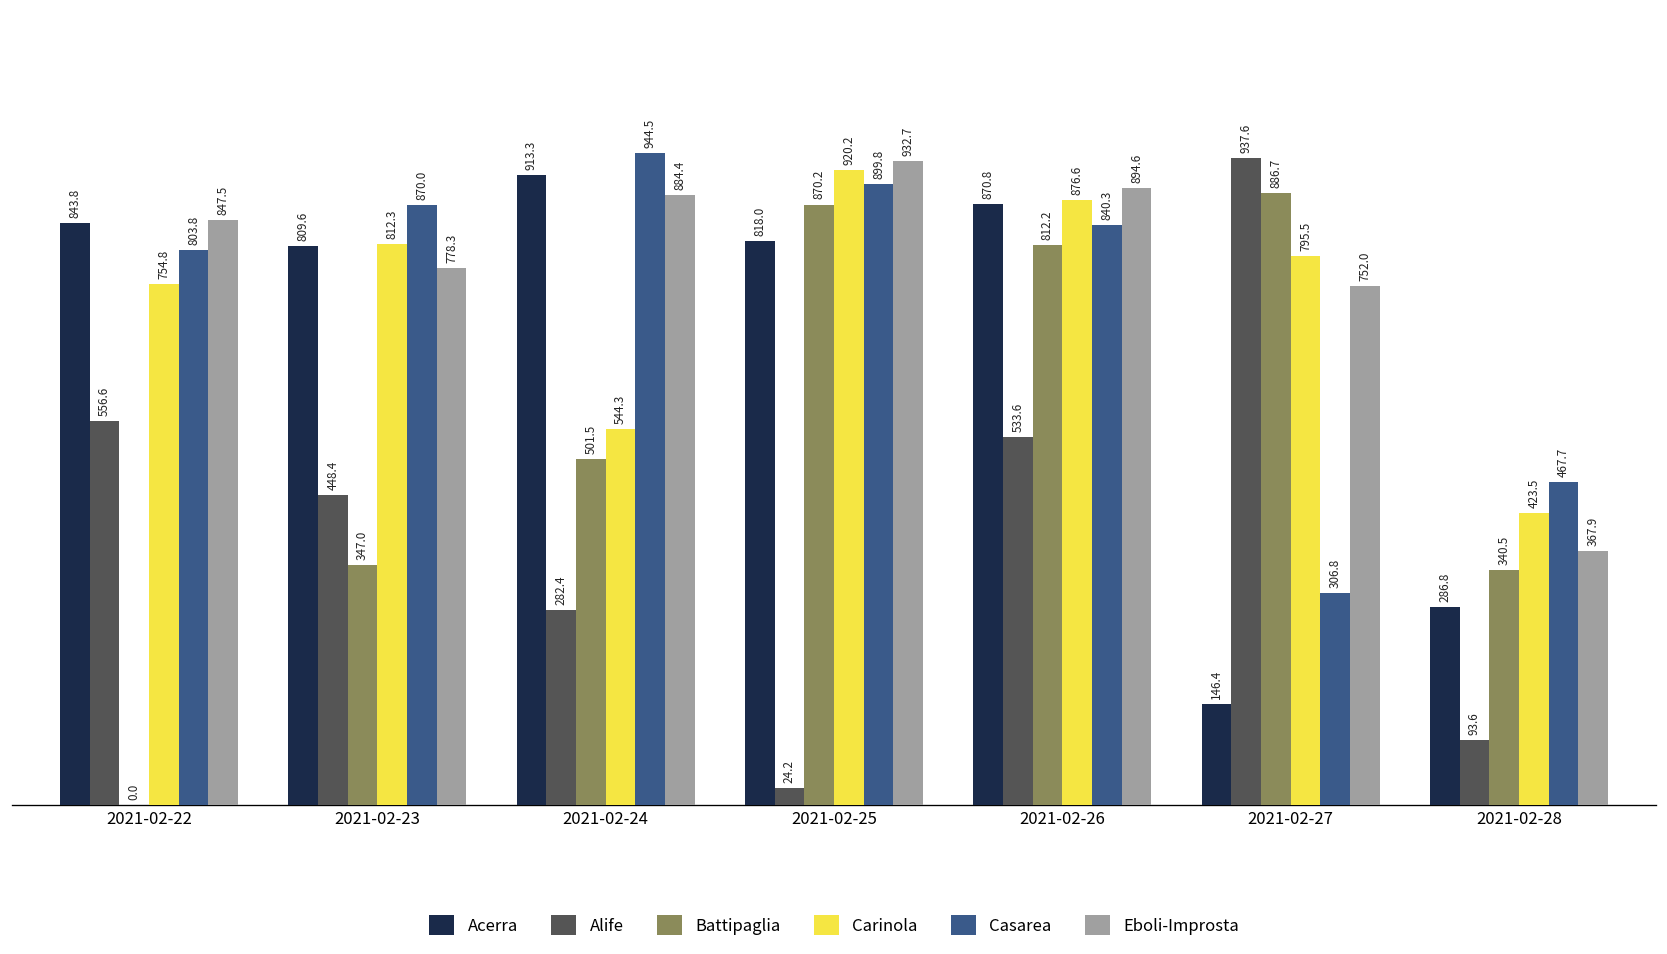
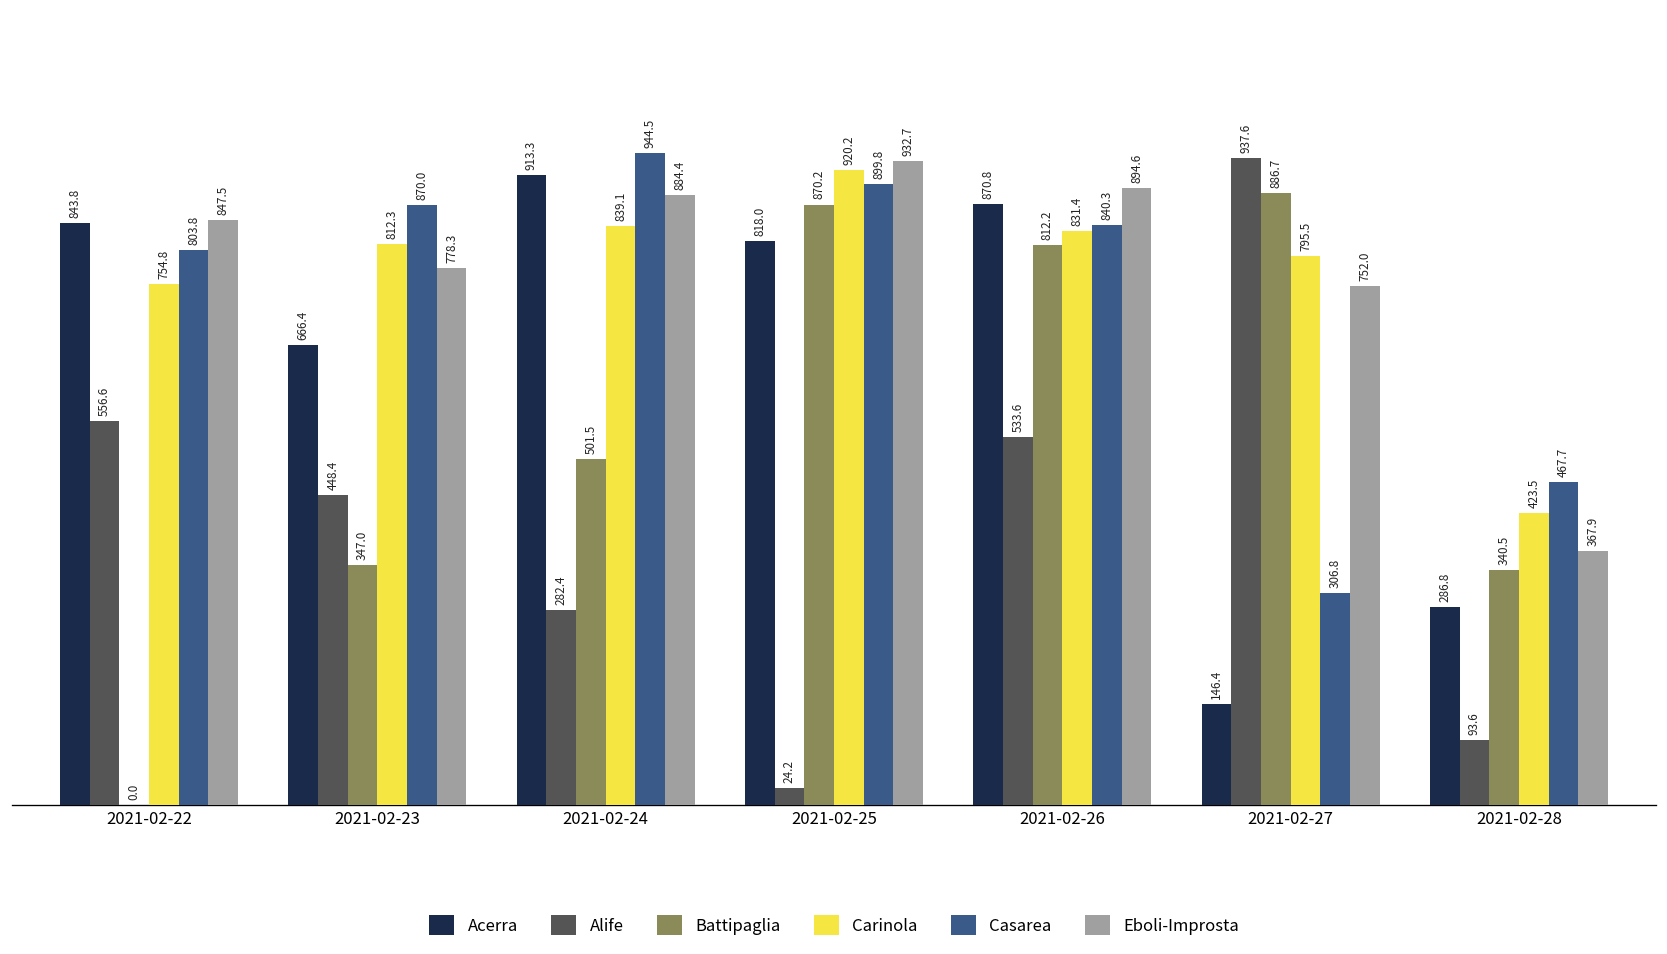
Acerra, 2021-02-23: 809.6 -> 666.4
Carinola, 2021-02-24: 544.3 -> 839.1
Carinola, 2021-02-26: 876.6 -> 831.4
